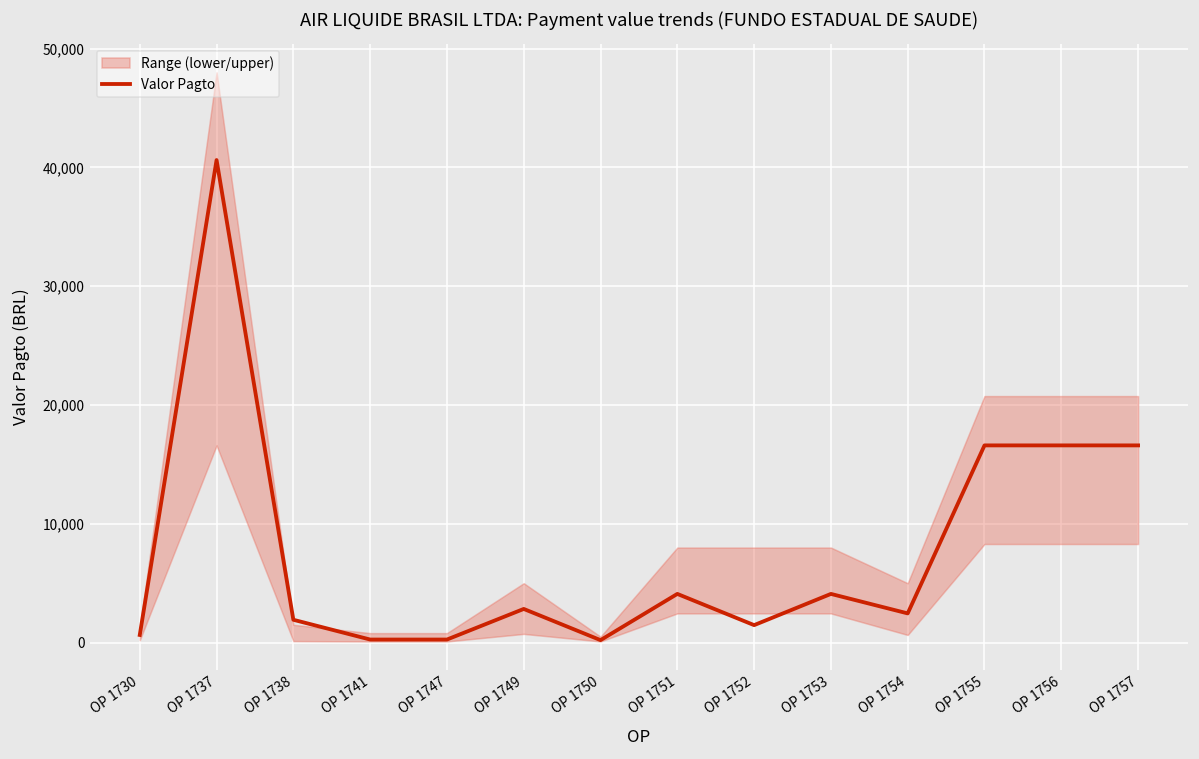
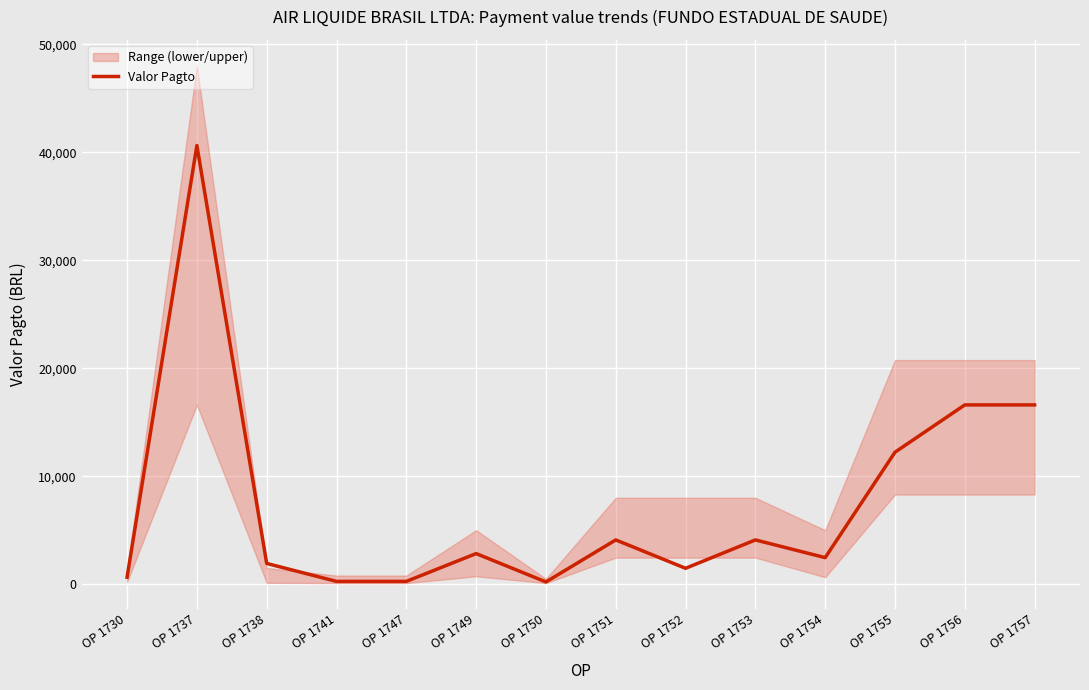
Valor Pagto, OP 1755: 16,600 -> 12,200
